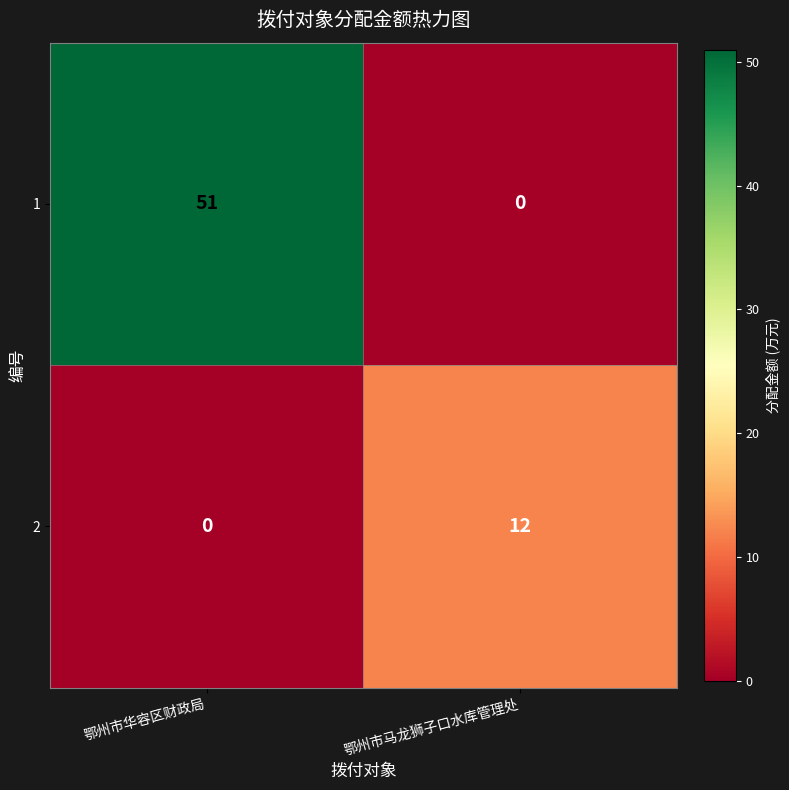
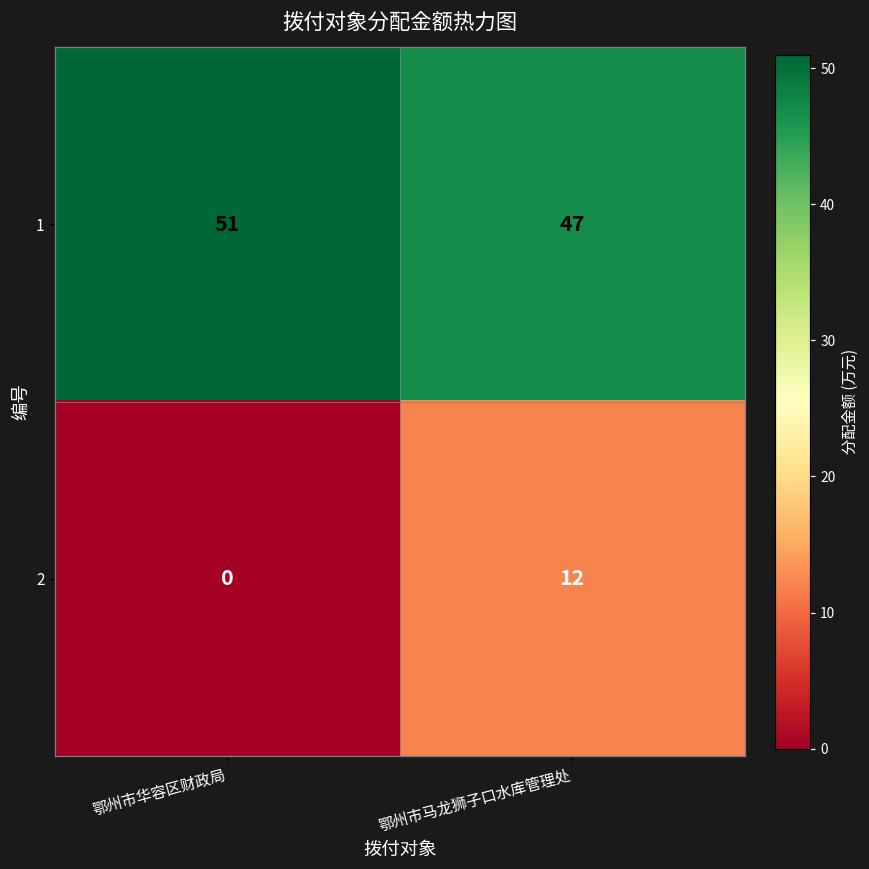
1, 鄂州市马龙狮子口水库管理处: 0 -> 47
